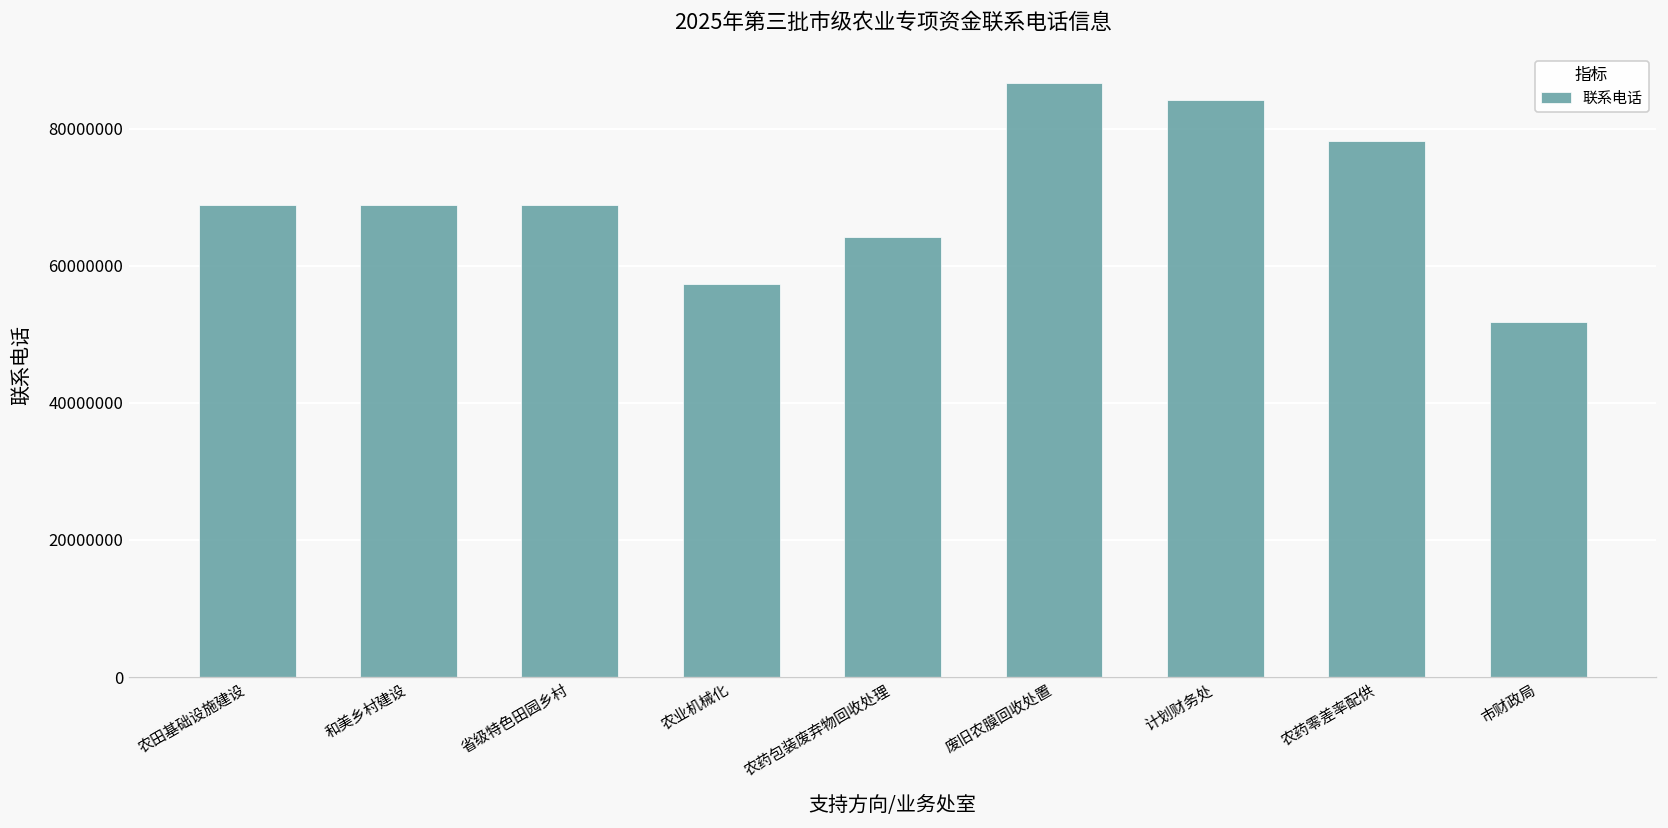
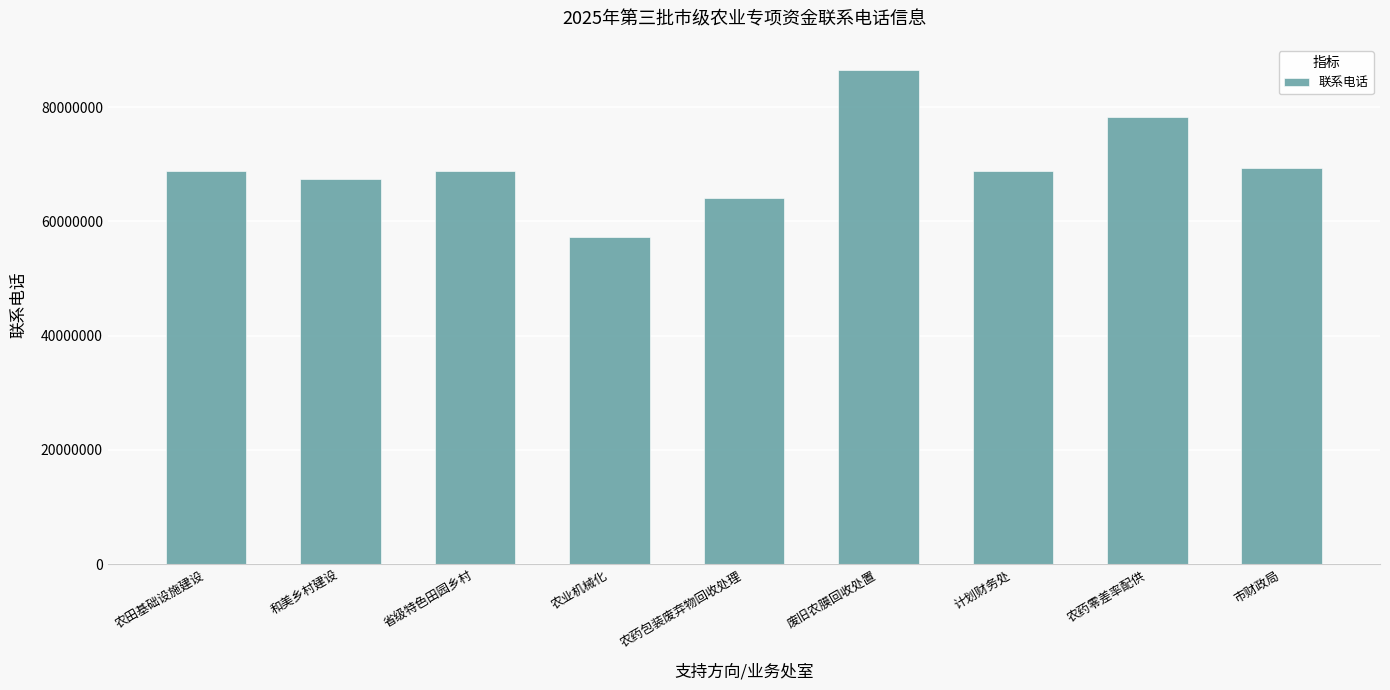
和美乡村建设: 69000000 -> 67000000
计划财务处: 84000000 -> 69000000
市财政局: 52000000 -> 69000000
